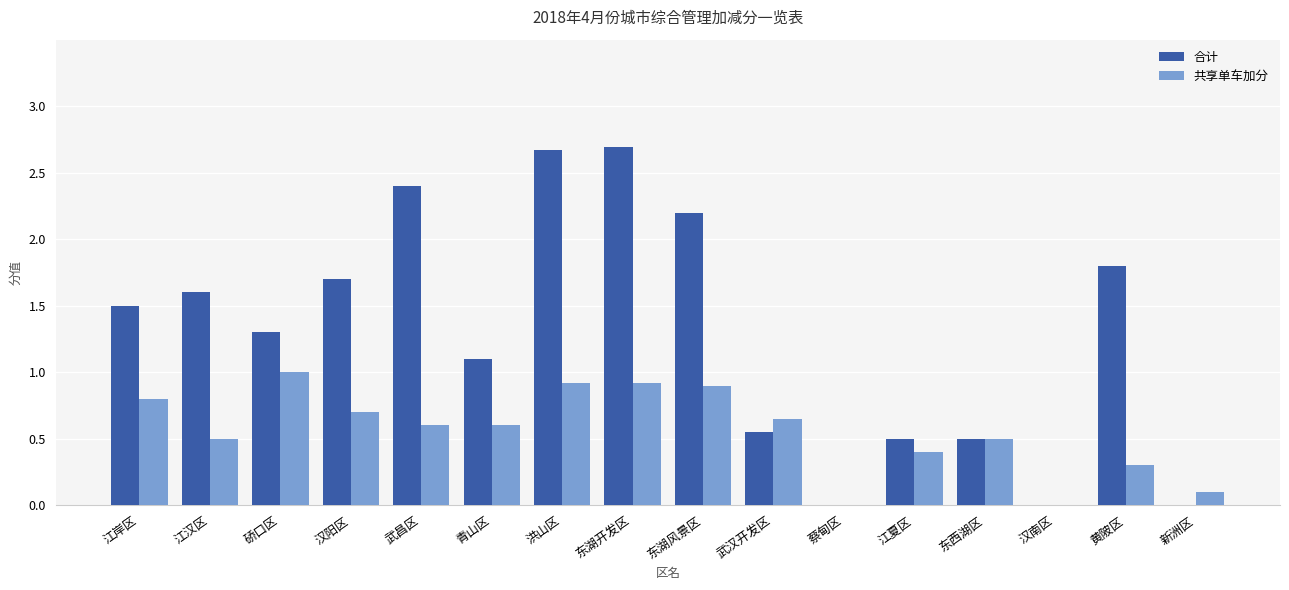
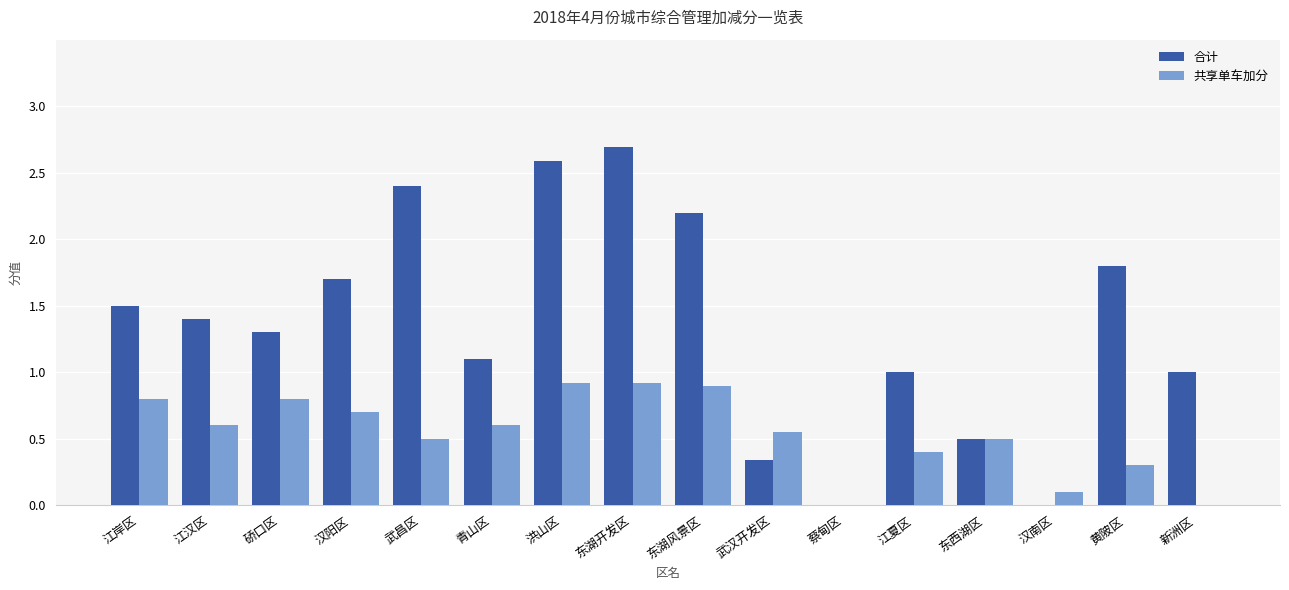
合计, 江汉区: 1.6 -> 1.4
共享单车加分, 江汉区: 0.5 -> 0.6
共享单车加分, 硚口区: 1.0 -> 0.8
共享单车加分, 武昌区: 0.6 -> 0.5
合计, 洪山区: 2.67 -> 2.59
合计, 武汉开发区: 0.55 -> 0.34
共享单车加分, 武汉开发区: 0.65 -> 0.55
合计, 江夏区: 0.5 -> 1.0
共享单车加分, 汉南区: 0.0 -> 0.1
合计, 新洲区: 0 -> 1
共享单车加分, 新洲区: 0.1 -> 0.0
